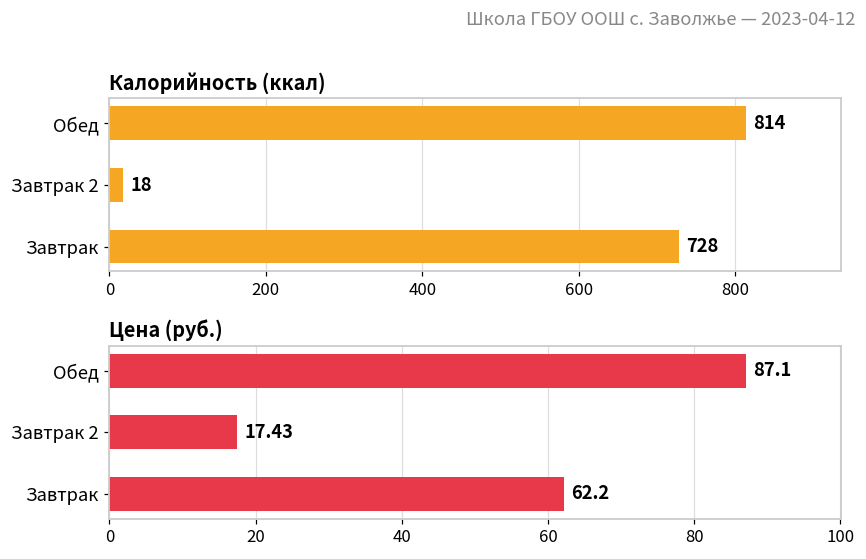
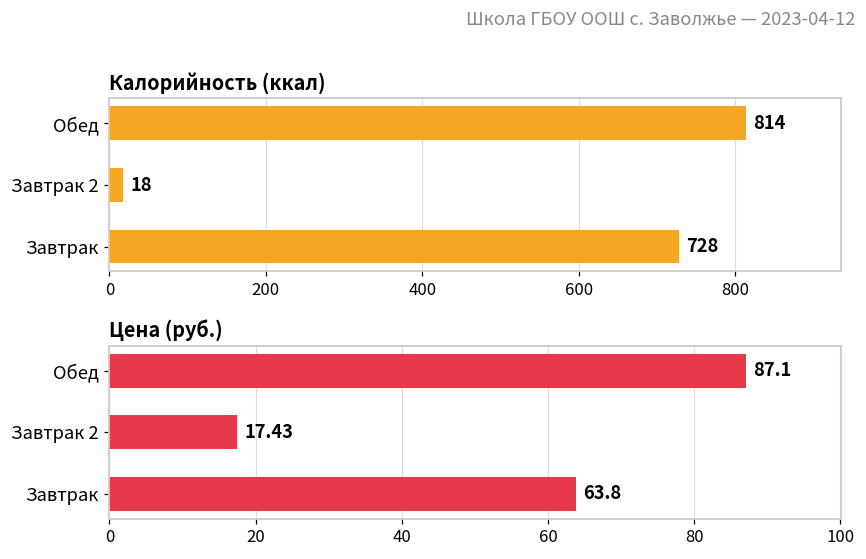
Цена (руб.), Завтрак: 62.2 -> 63.8
